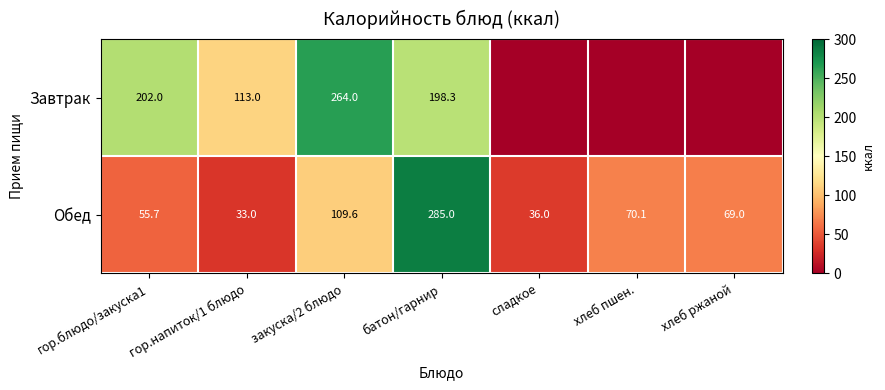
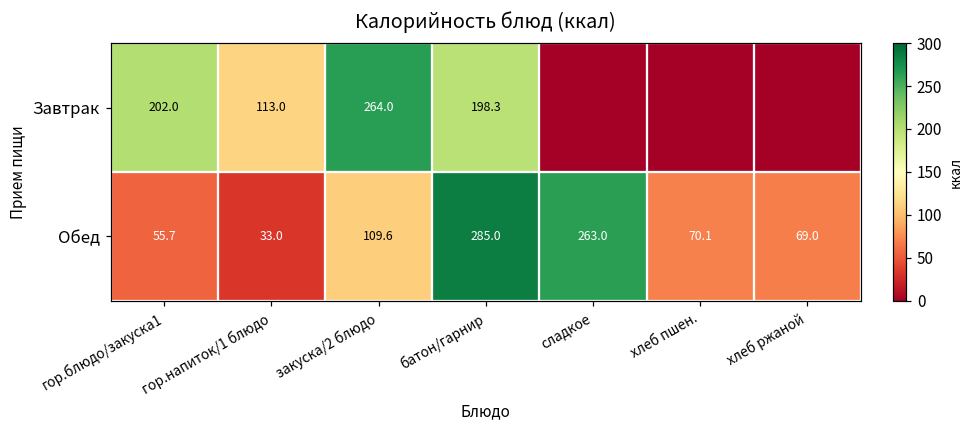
Обед, сладкое: 36.0 -> 263.0
